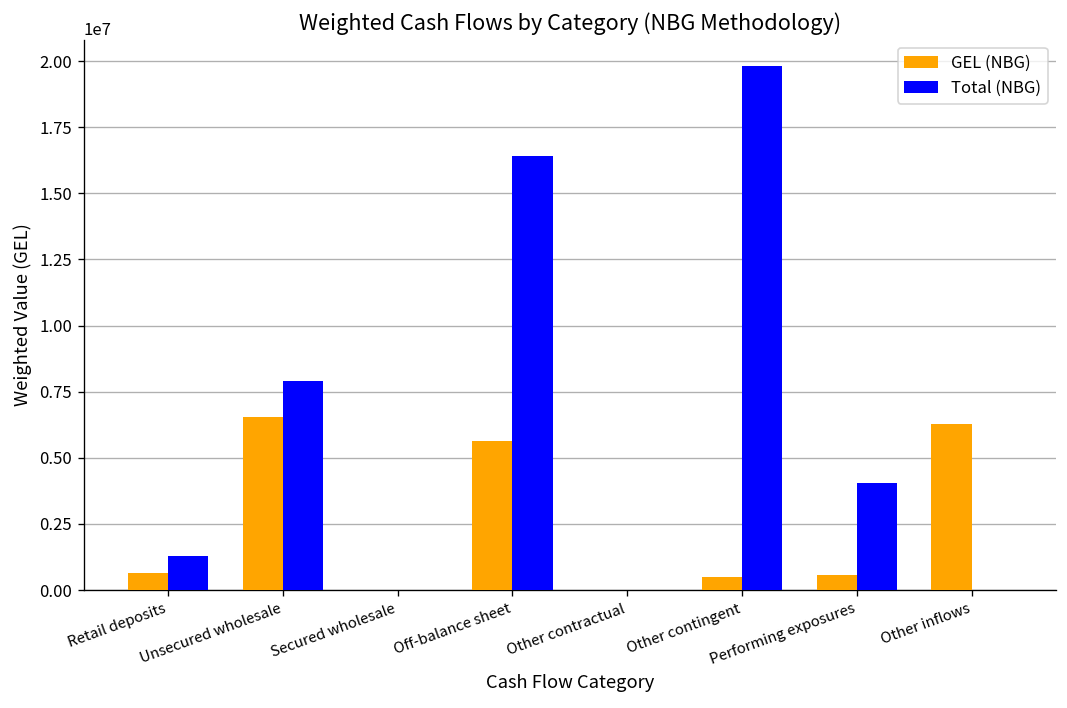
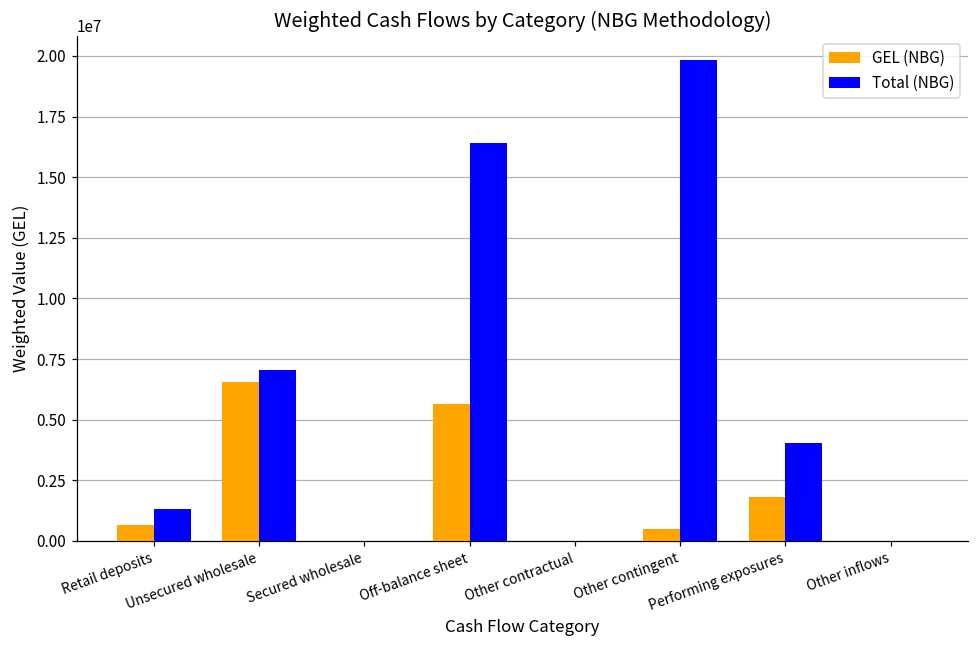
Total (NBG), Unsecured wholesale: 7900000 -> 7000000
GEL (NBG), Performing exposures: 600000 -> 1800000
GEL (NBG), Other inflows: 6300000 -> 0
